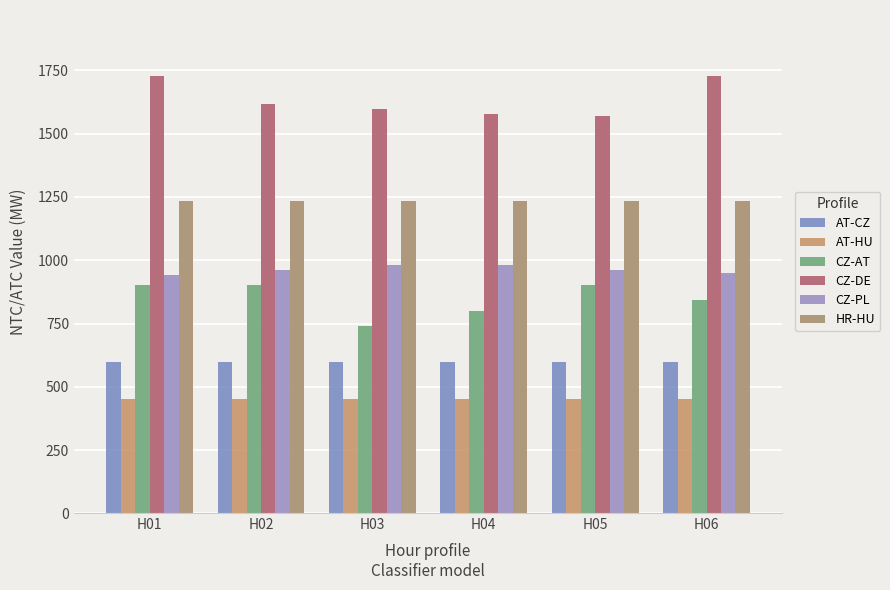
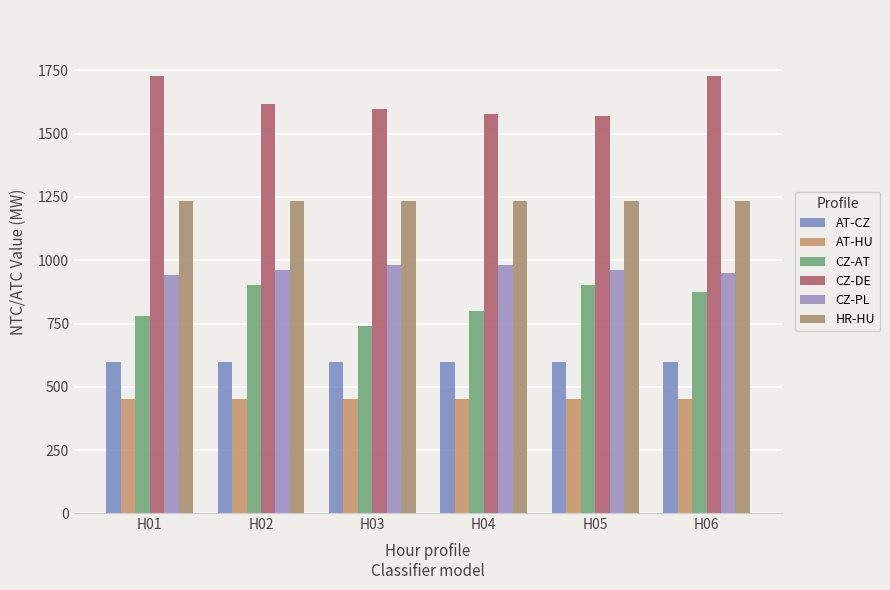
CZ-AT, H01: 900 -> 780
CZ-AT, H06: 840 -> 880
